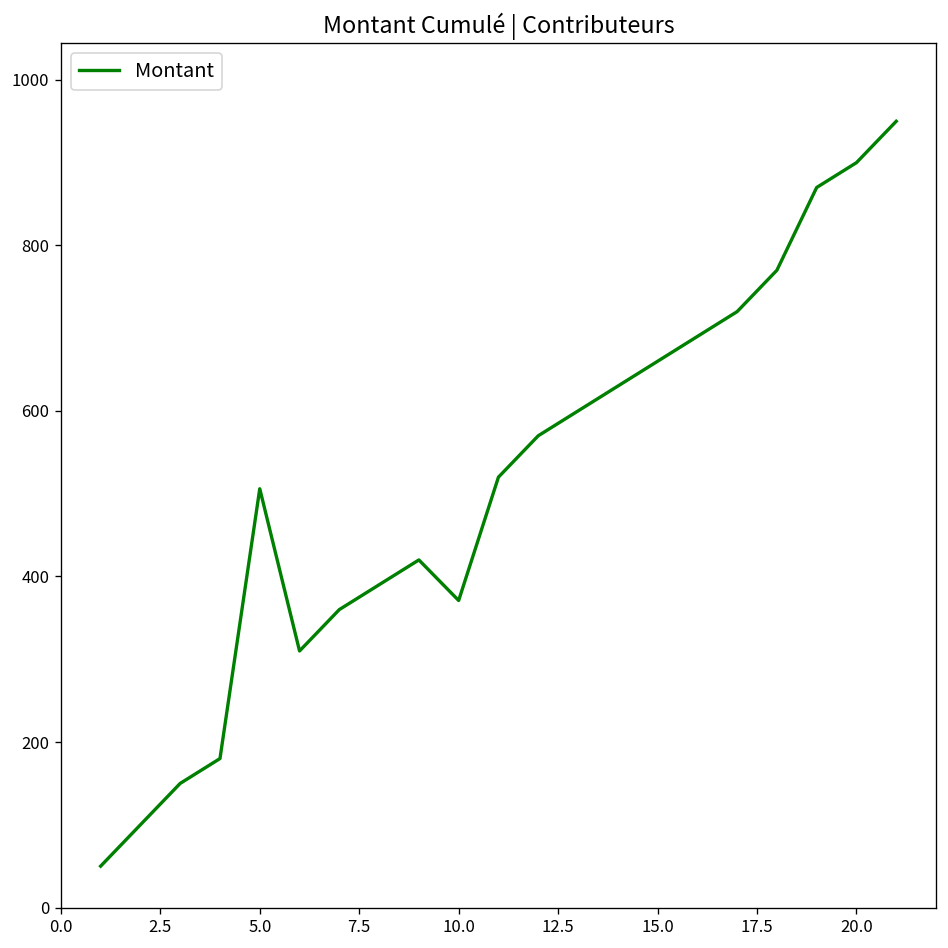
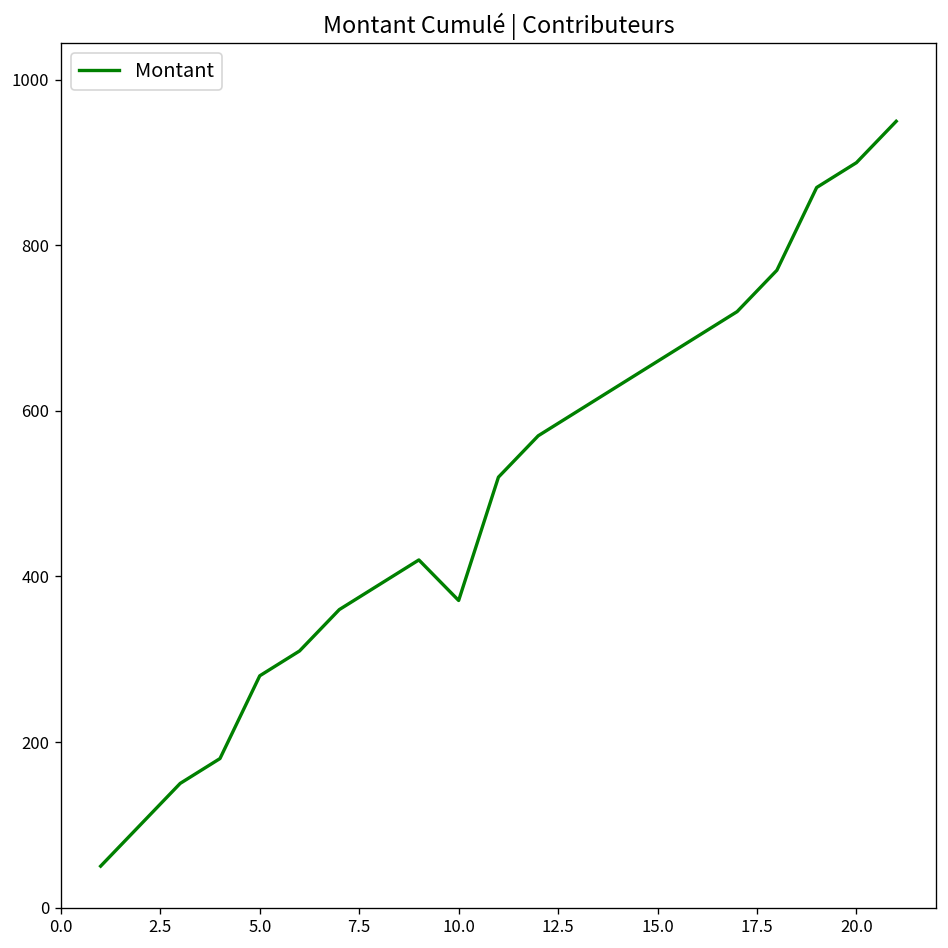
5.0: 510 -> 280
